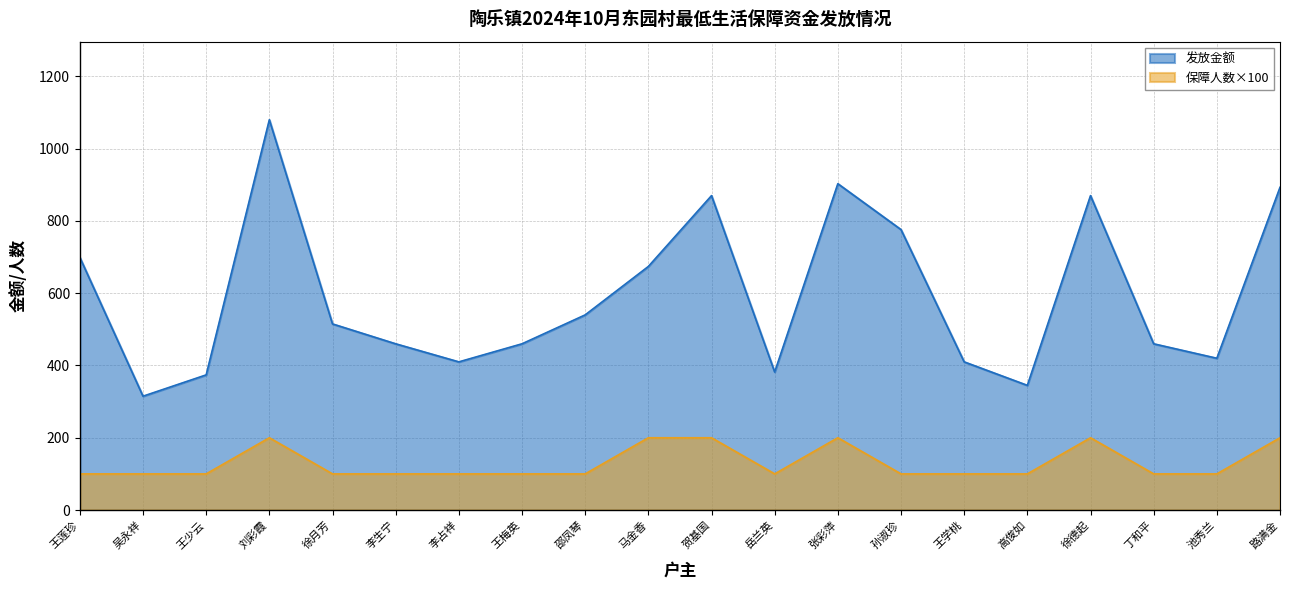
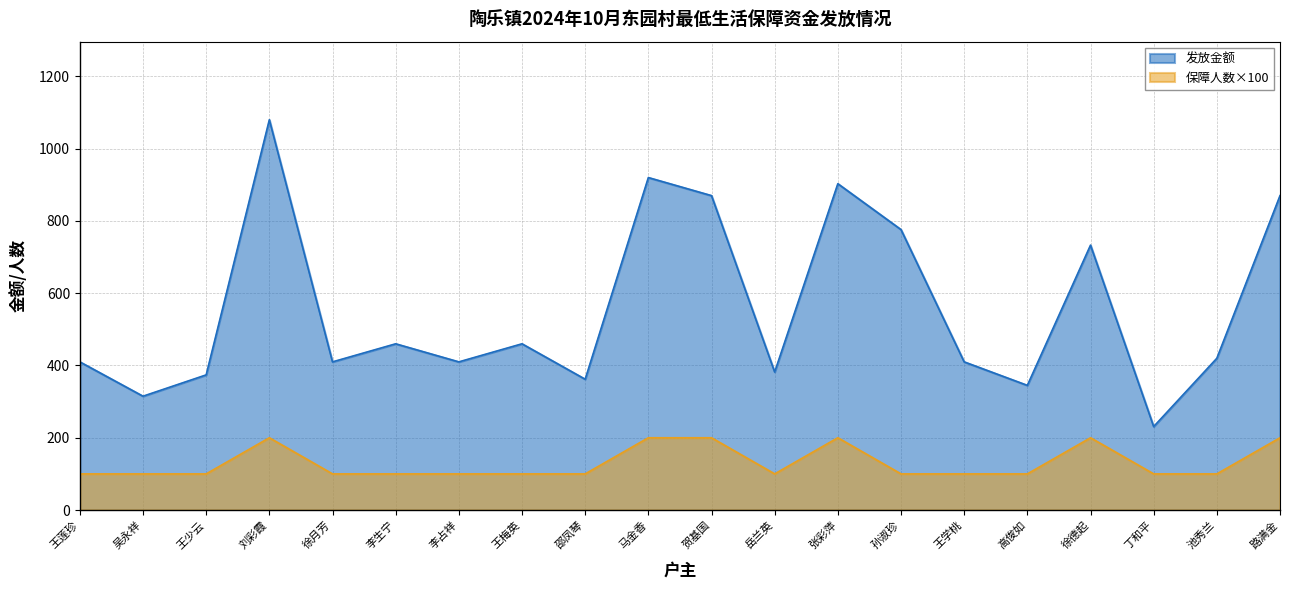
发放金额, 王莲珍: 700 -> 410
发放金额, 徐月芳: 520 -> 410
发放金额, 邵凤琴: 540 -> 360
发放金额, 马金香: 670 -> 920
发放金额, 徐德起: 870 -> 730
发放金额, 丁和平: 460 -> 230
发放金额, 路满金: 890 -> 870
